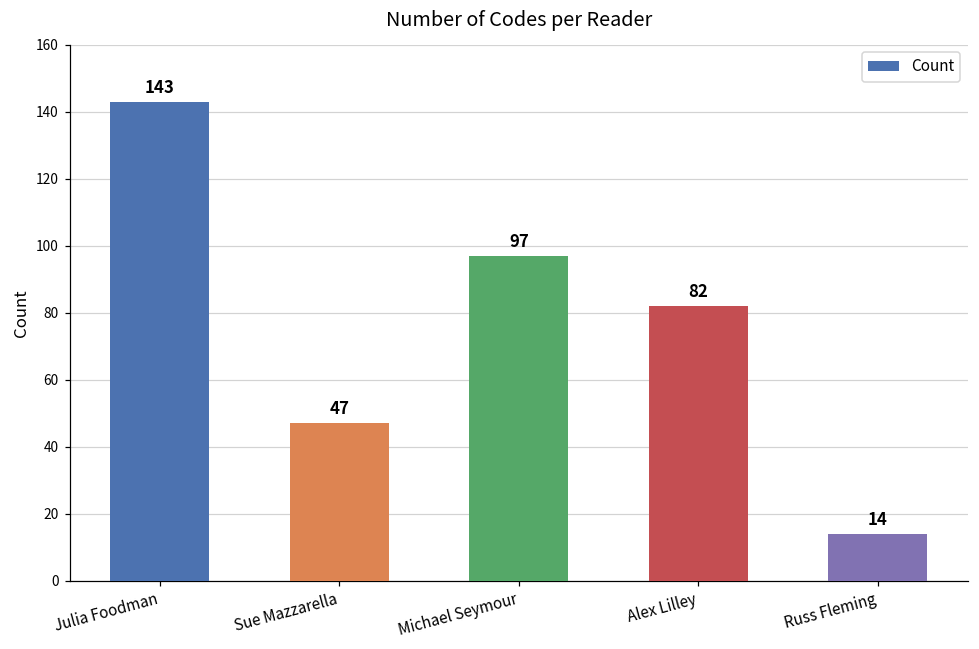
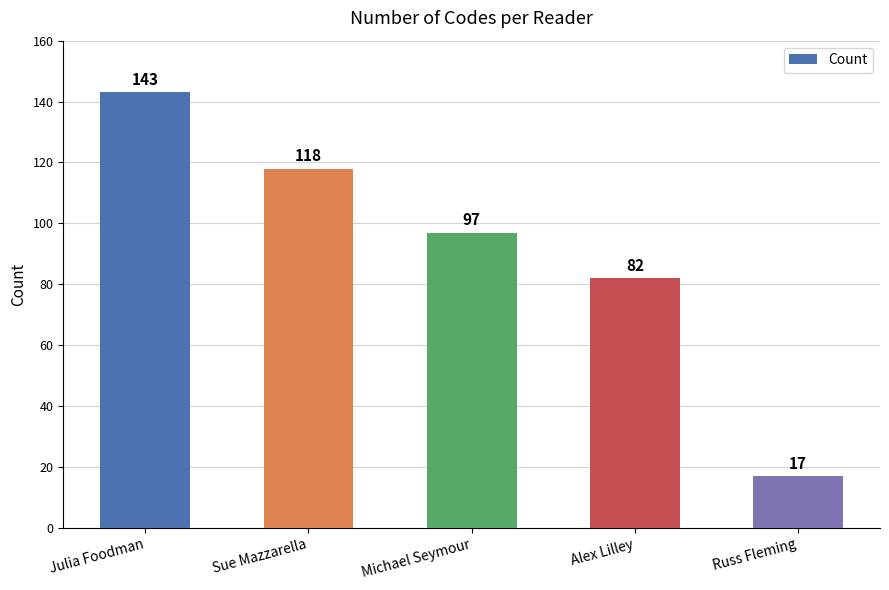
Sue Mazzarella: 47 -> 118
Russ Fleming: 14 -> 17
